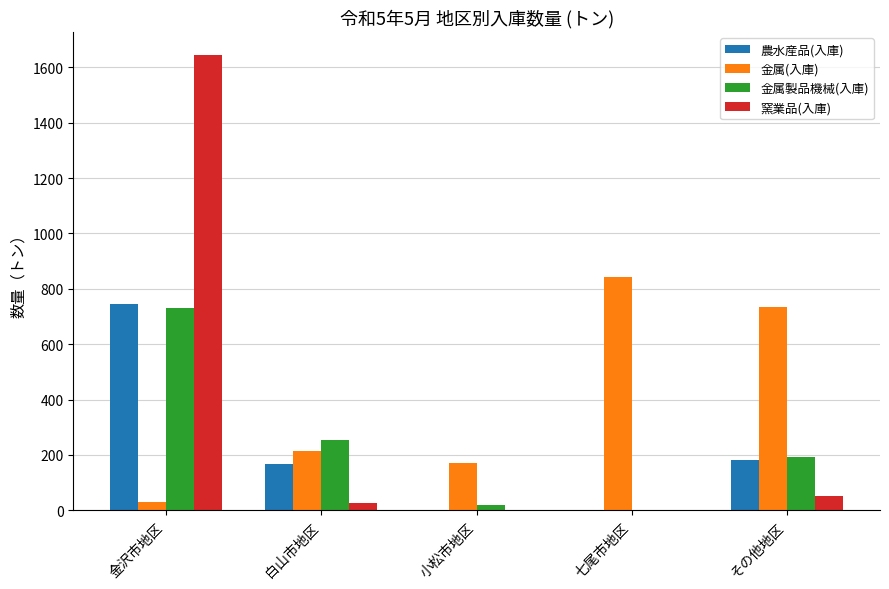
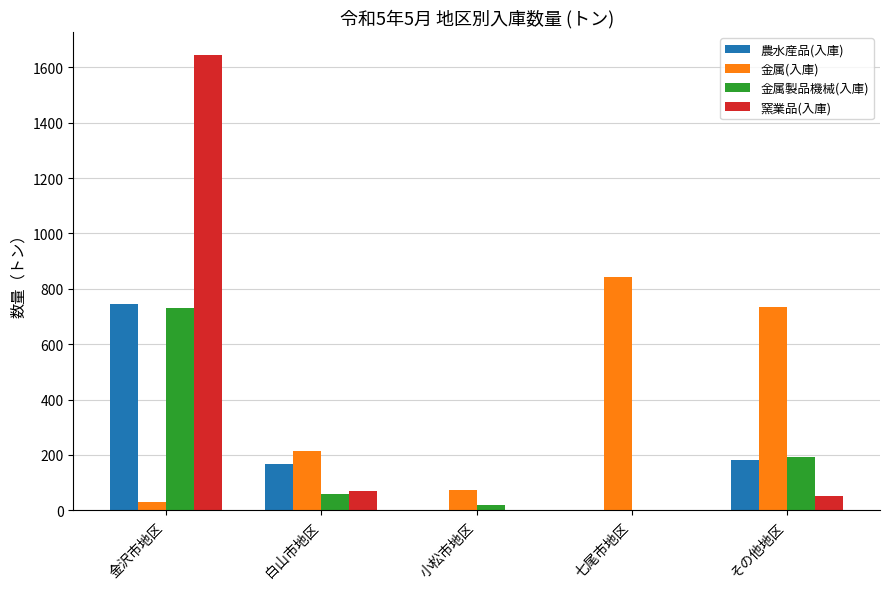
金属製品機械(入庫), 白山市地区: 260 -> 60
窯業品(入庫), 白山市地区: 30 -> 70
金属(入庫), 小松市地区: 170 -> 80
